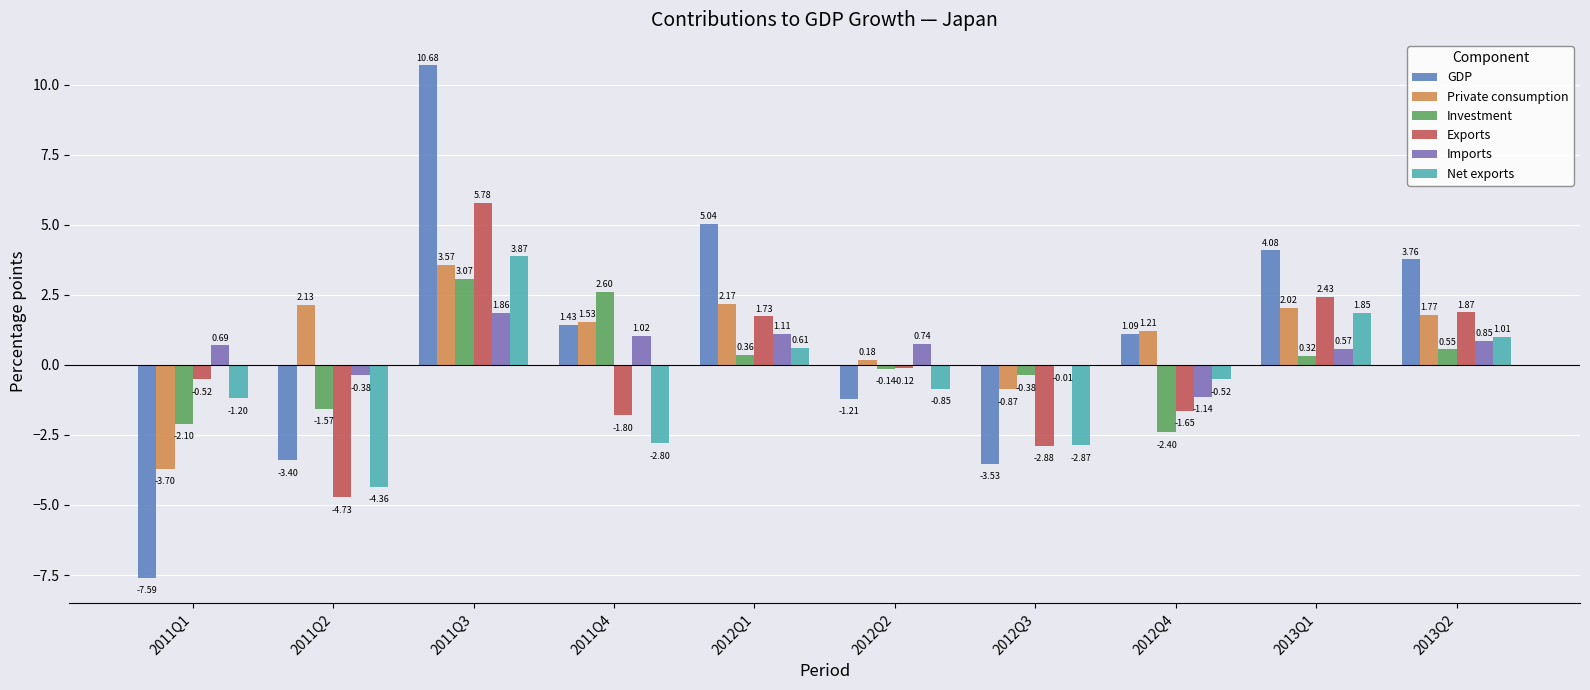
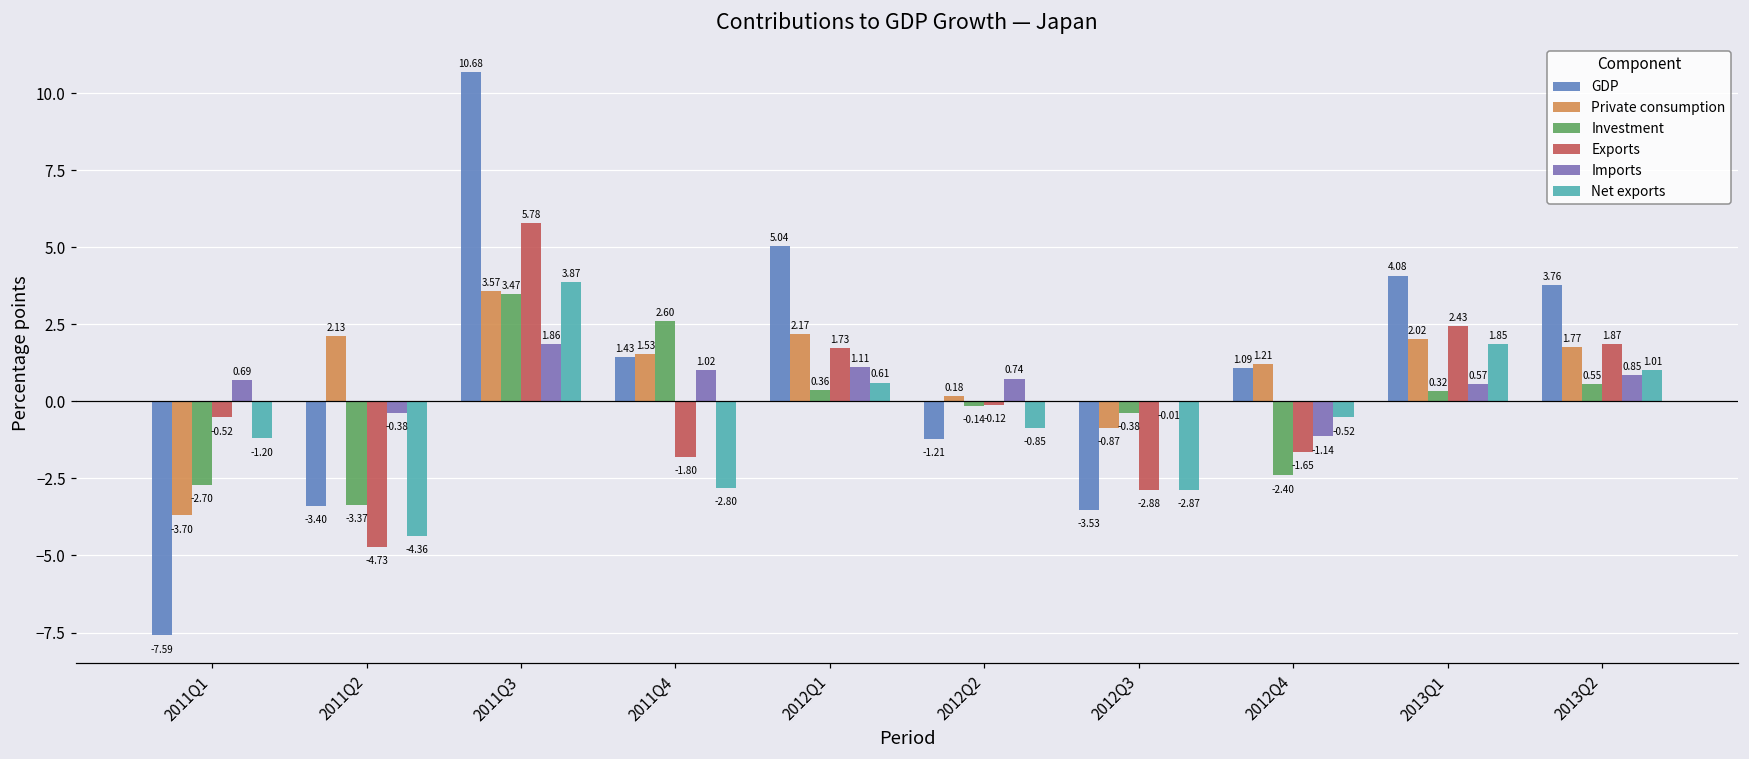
Investment, 2011Q1: -2.10 -> -2.70
Investment, 2011Q2: -1.57 -> -3.37
Investment, 2011Q3: 3.07 -> 3.47
